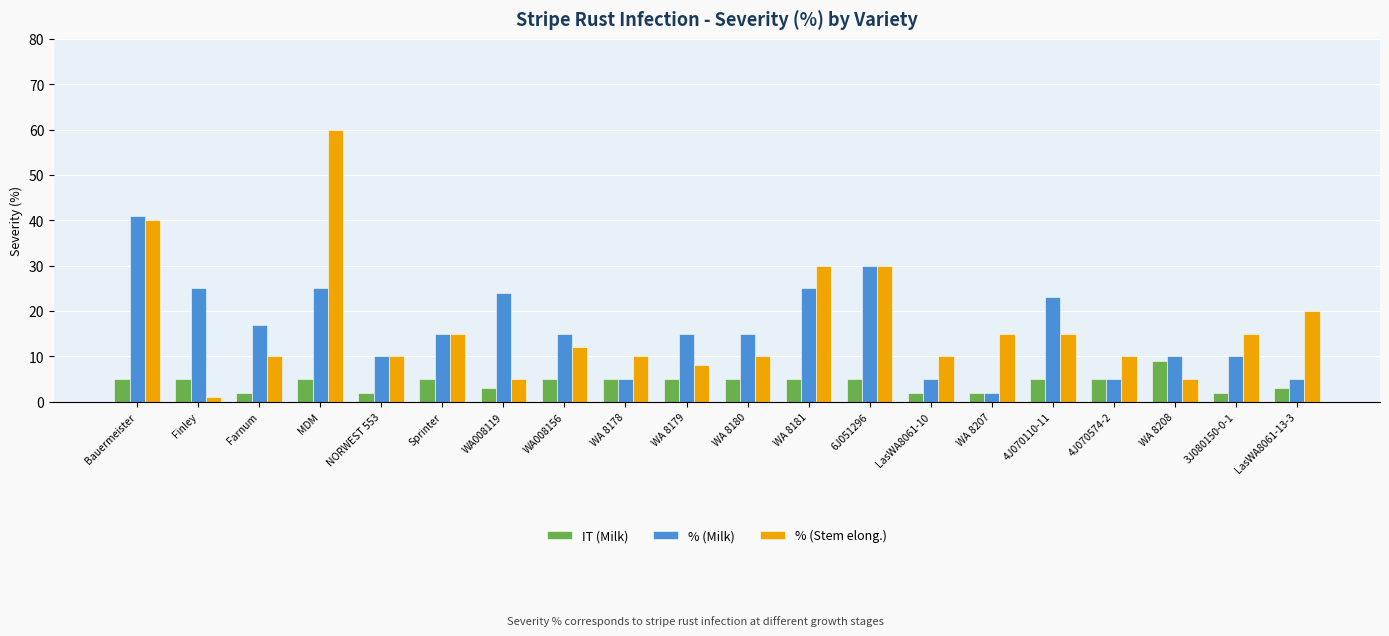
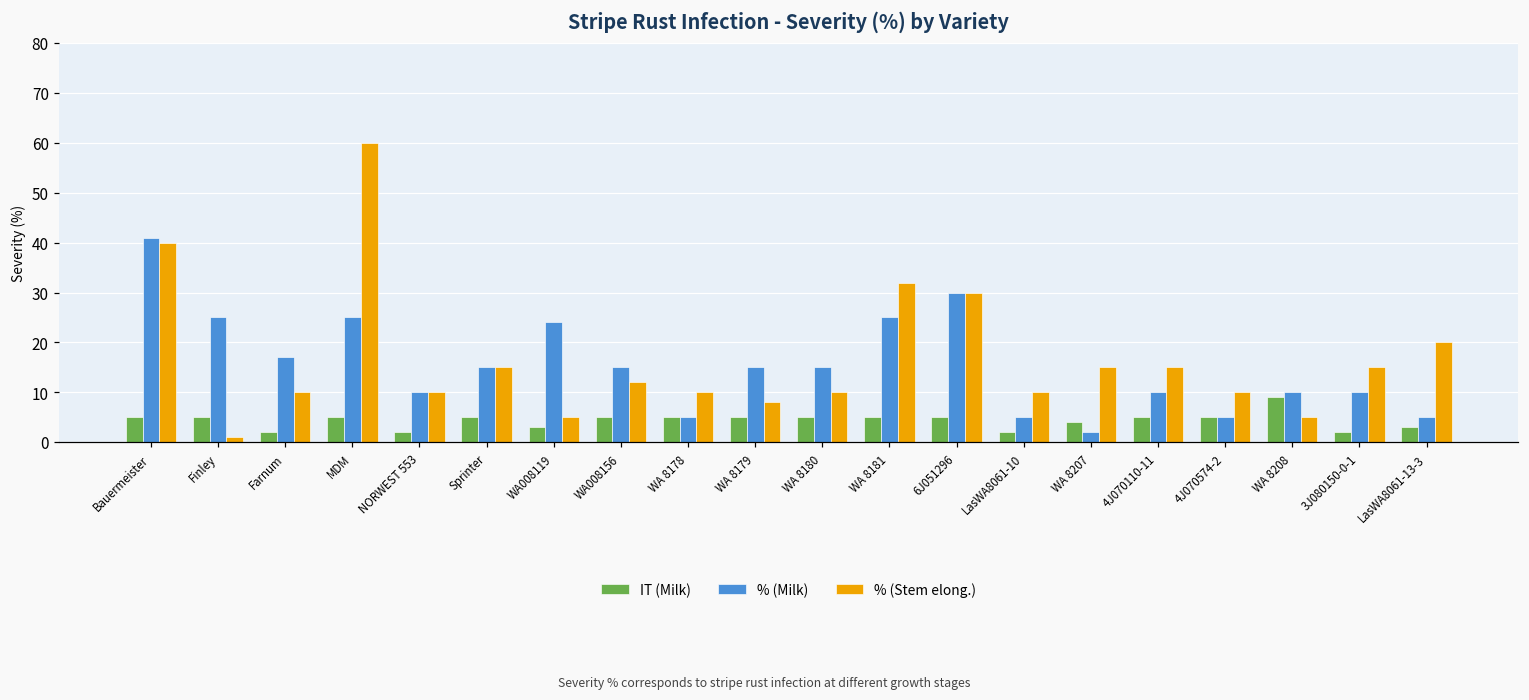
% (Stem elong.), WA 8181: 30 -> 32
IT (Milk), WA 8207: 2 -> 4
% (Milk), 4J070110-11: 23 -> 10
